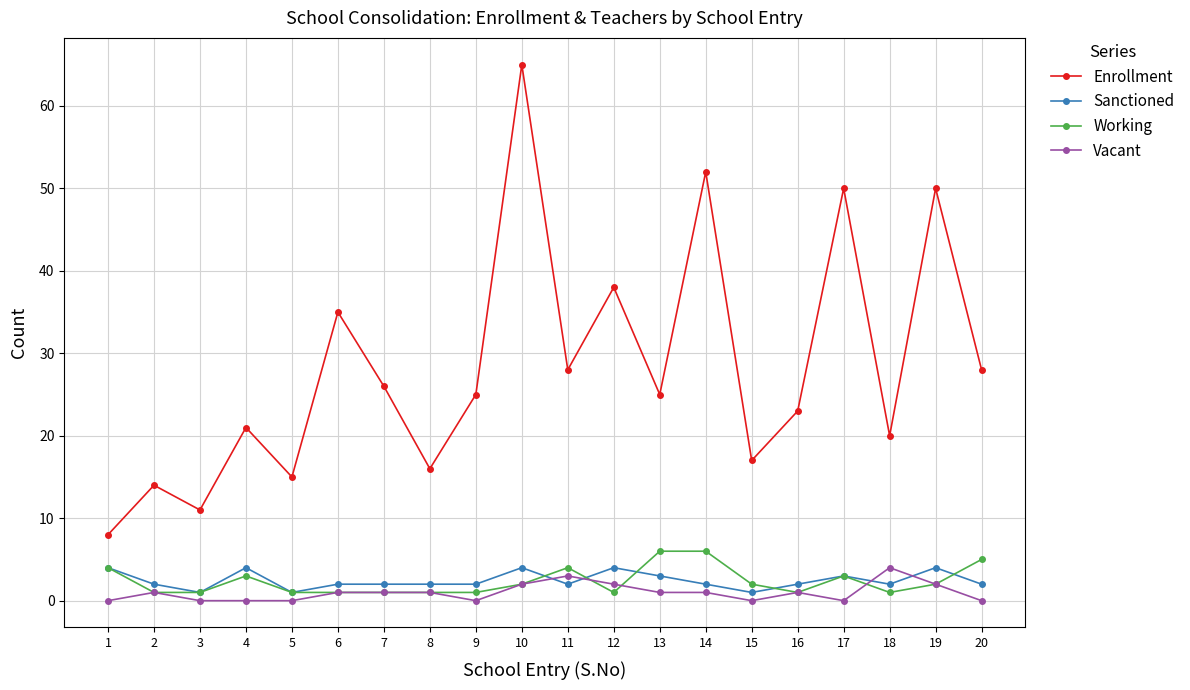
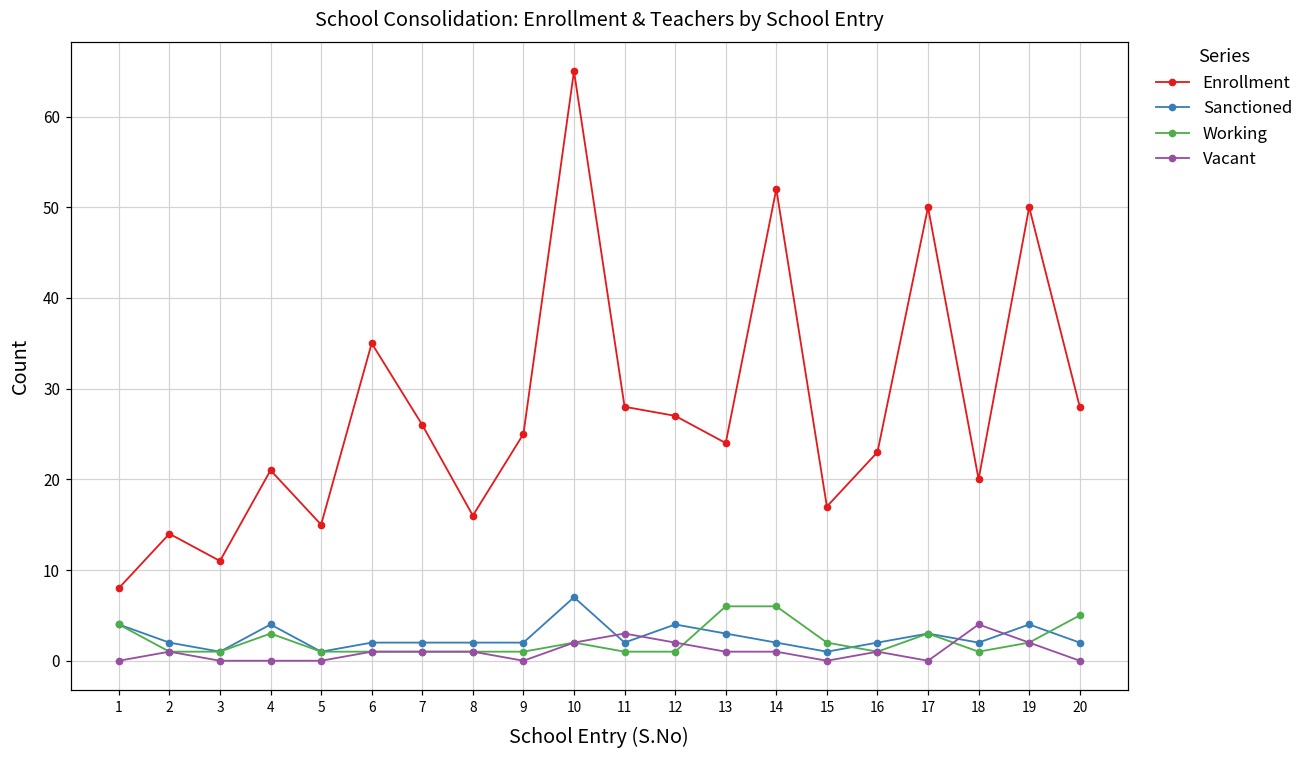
Sanctioned, 10: 4 -> 7
Working, 11: 4 -> 1
Enrollment, 12: 38 -> 27
Enrollment, 13: 25 -> 24
